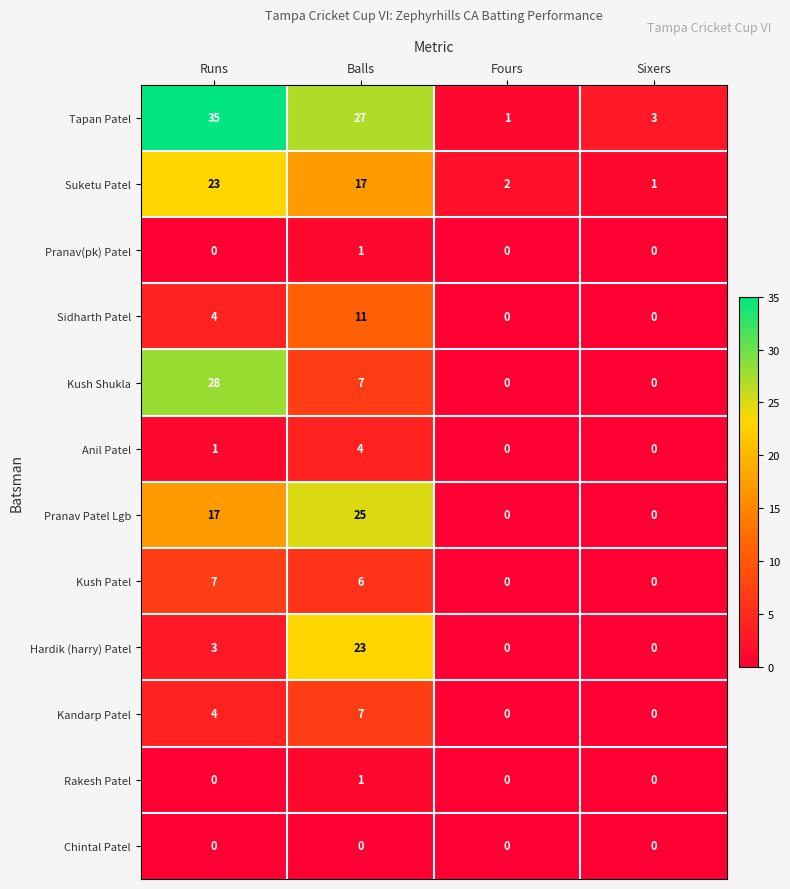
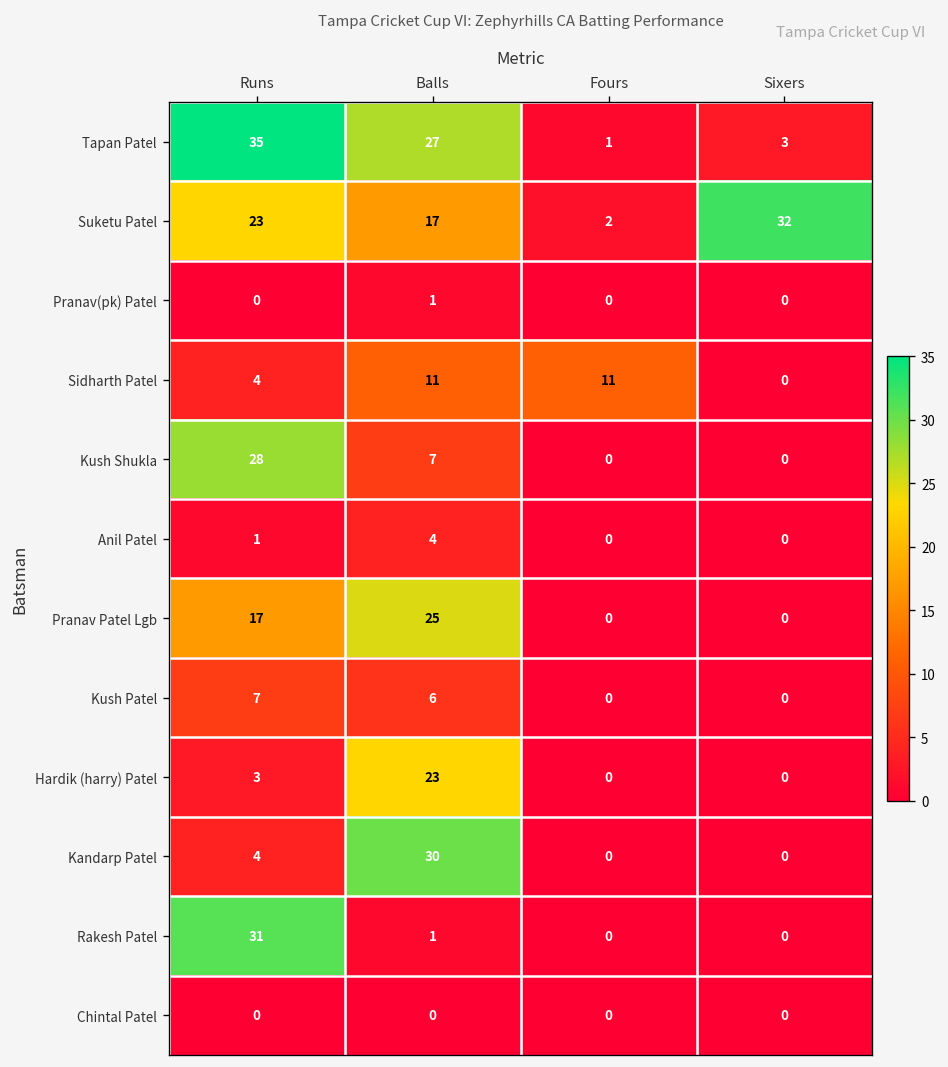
Suketu Patel, Sixers: 1 -> 32
Sidharth Patel, Fours: 0 -> 11
Kandarp Patel, Balls: 7 -> 30
Rakesh Patel, Runs: 0 -> 31
